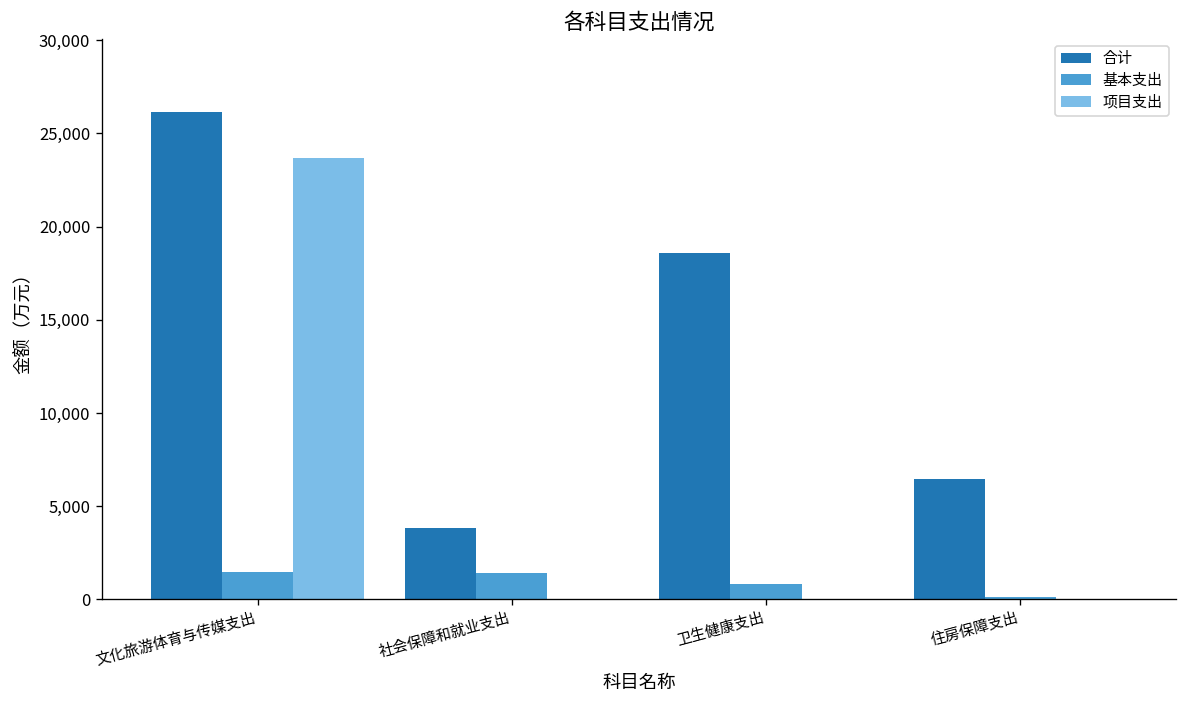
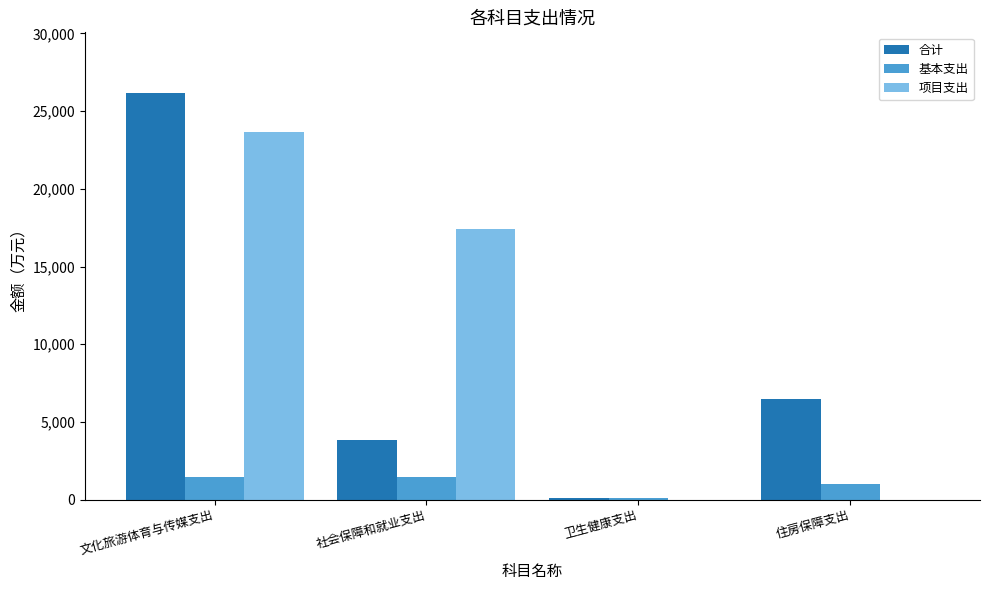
项目支出, 社会保障和就业支出: 0 -> 17,400
合计, 卫生健康支出: 18,600 -> 100
基本支出, 卫生健康支出: 800 -> 100
基本支出, 住房保障支出: 100 -> 1,000
